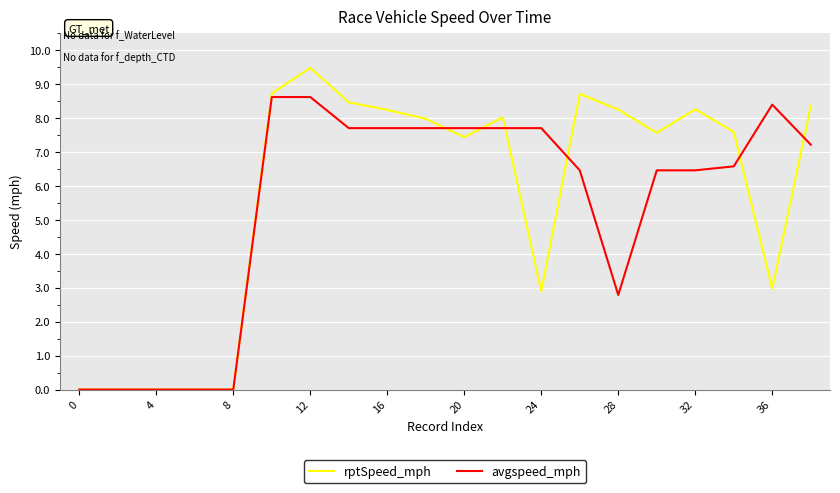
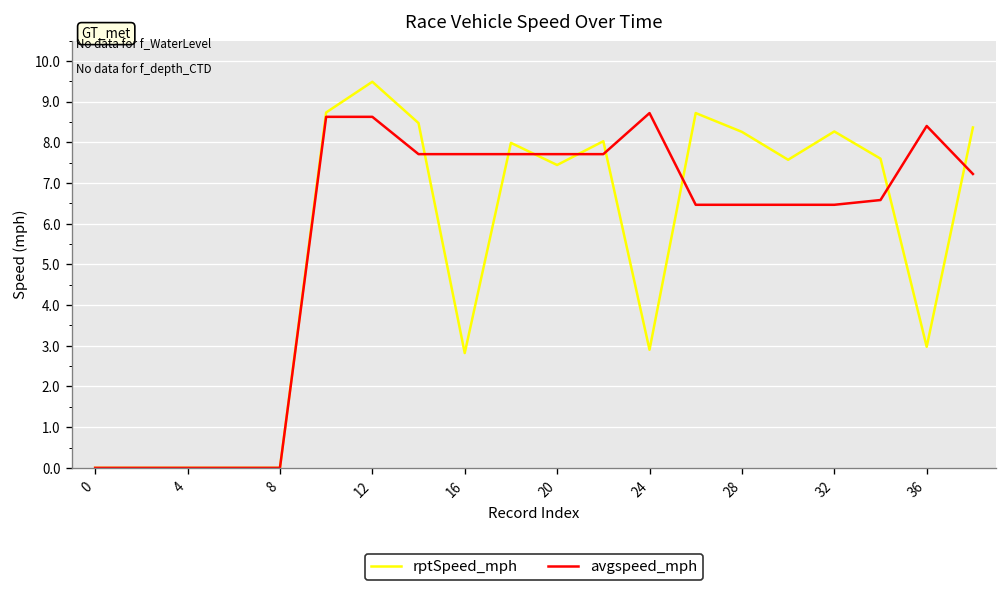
rptSpeed_mph, 16: 8.2 -> 2.8
avgspeed_mph, 24: 7.7 -> 8.7
avgspeed_mph, 28: 2.8 -> 6.5
